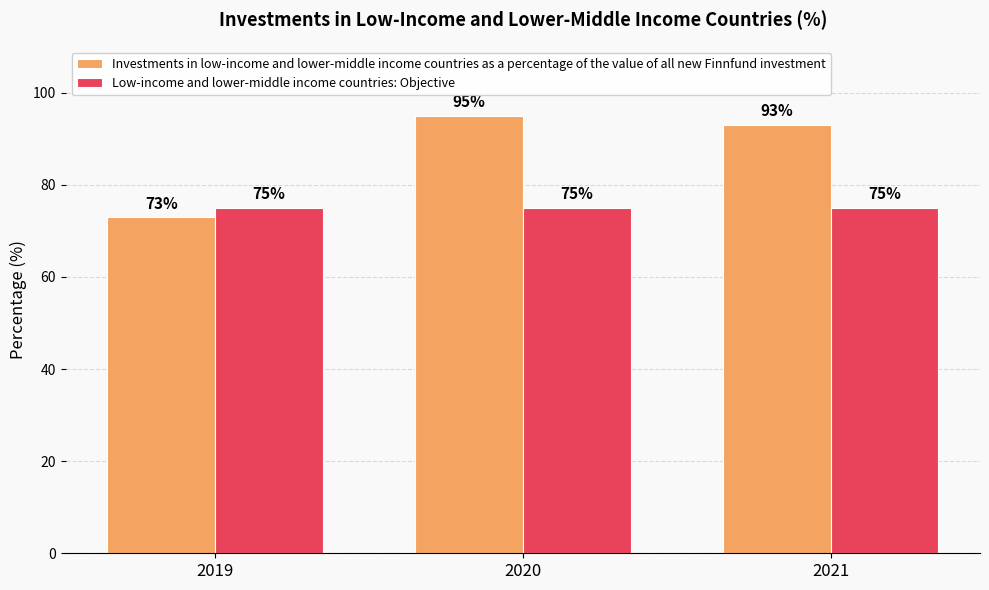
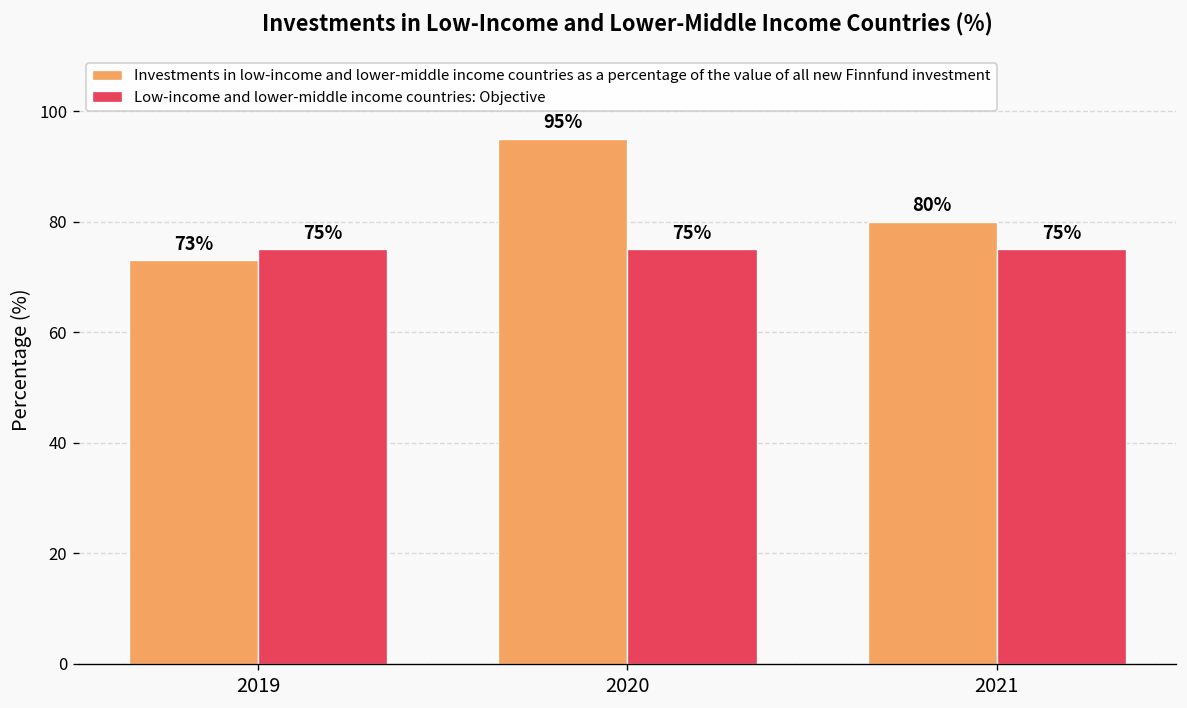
Investments in low-income and lower-middle income countries as a percentage of the value of all new Finnfund investment, 2021: 93% -> 80%
